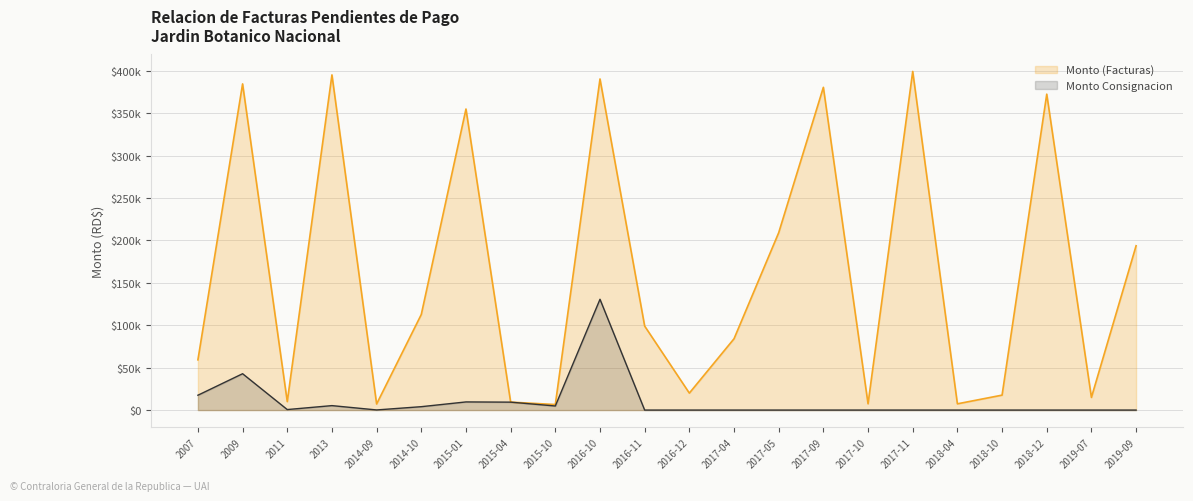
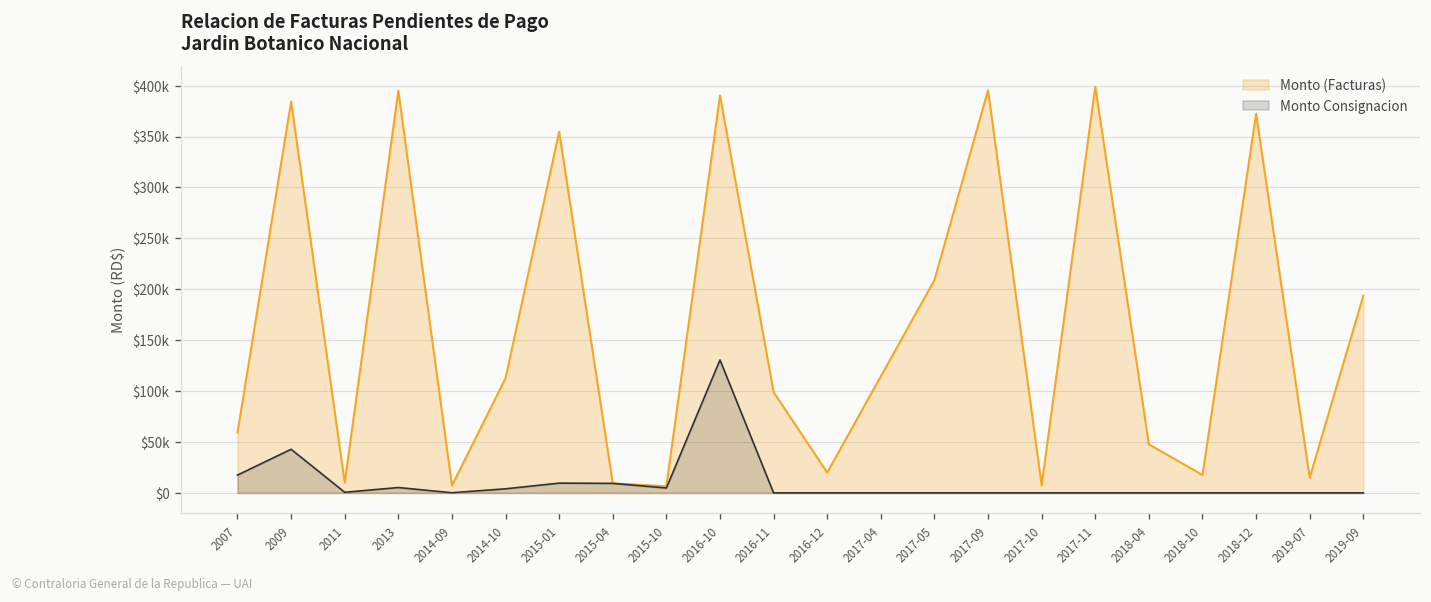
Monto (Facturas), 2017-04: $80000 -> $110000
Monto (Facturas), 2017-09: $380000 -> $400000
Monto (Facturas), 2018-04: $10000 -> $50000
